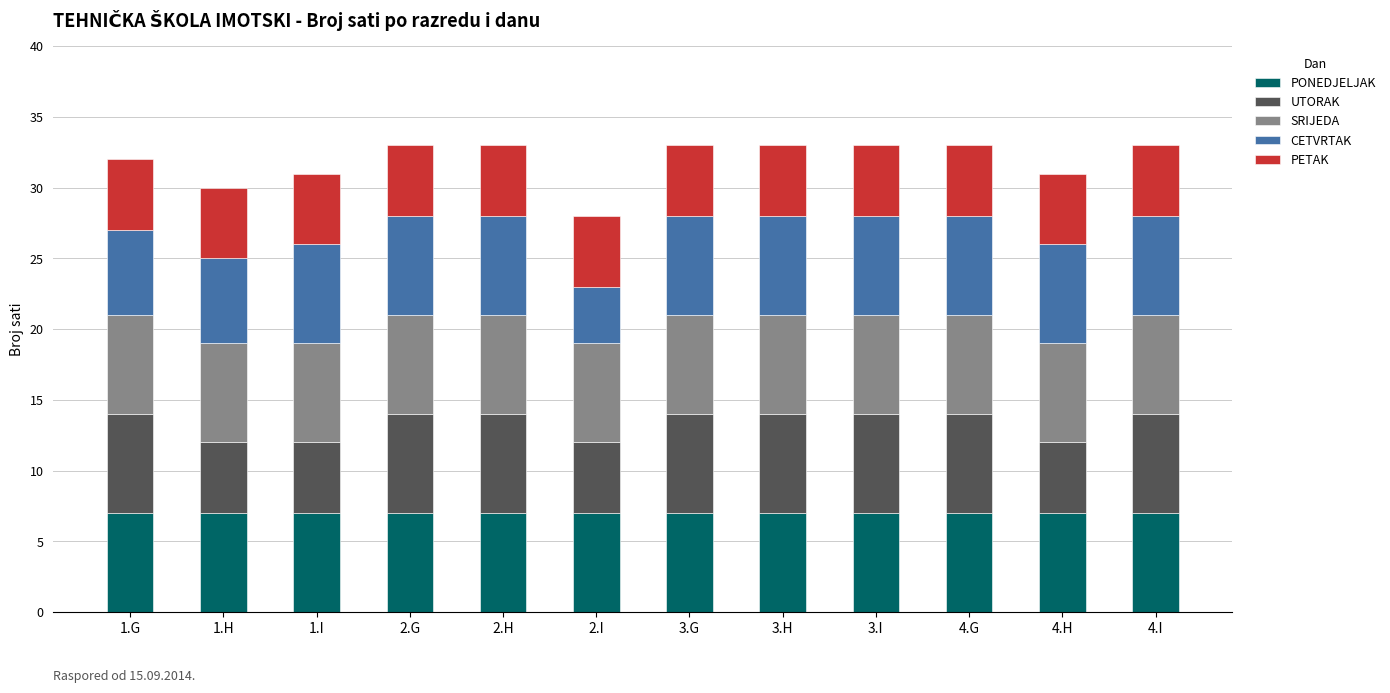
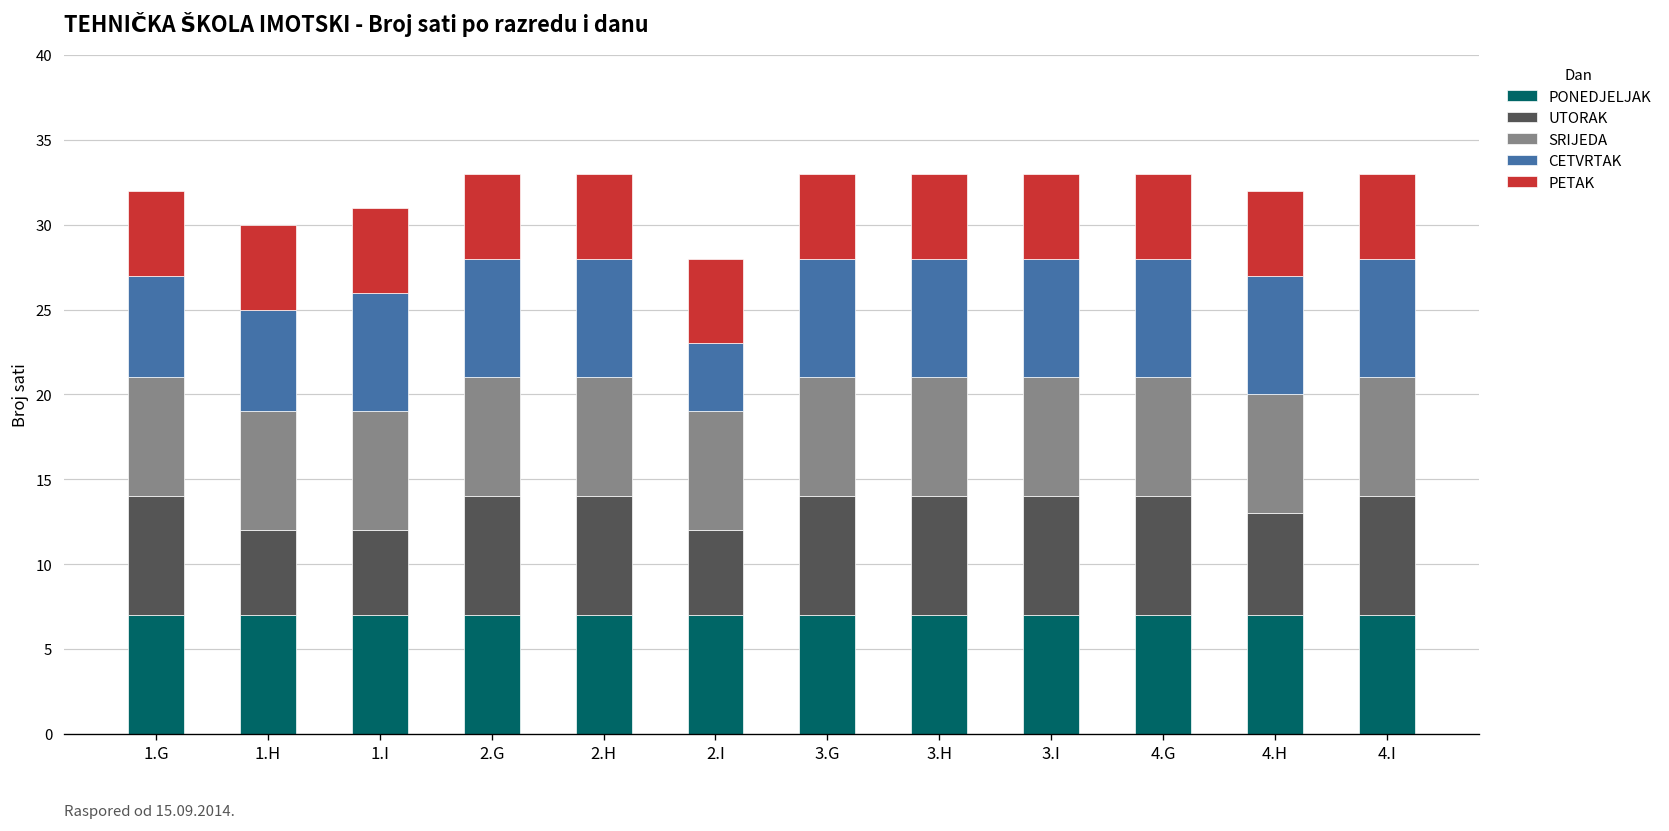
UTORAK, 4.H: 5 -> 6
